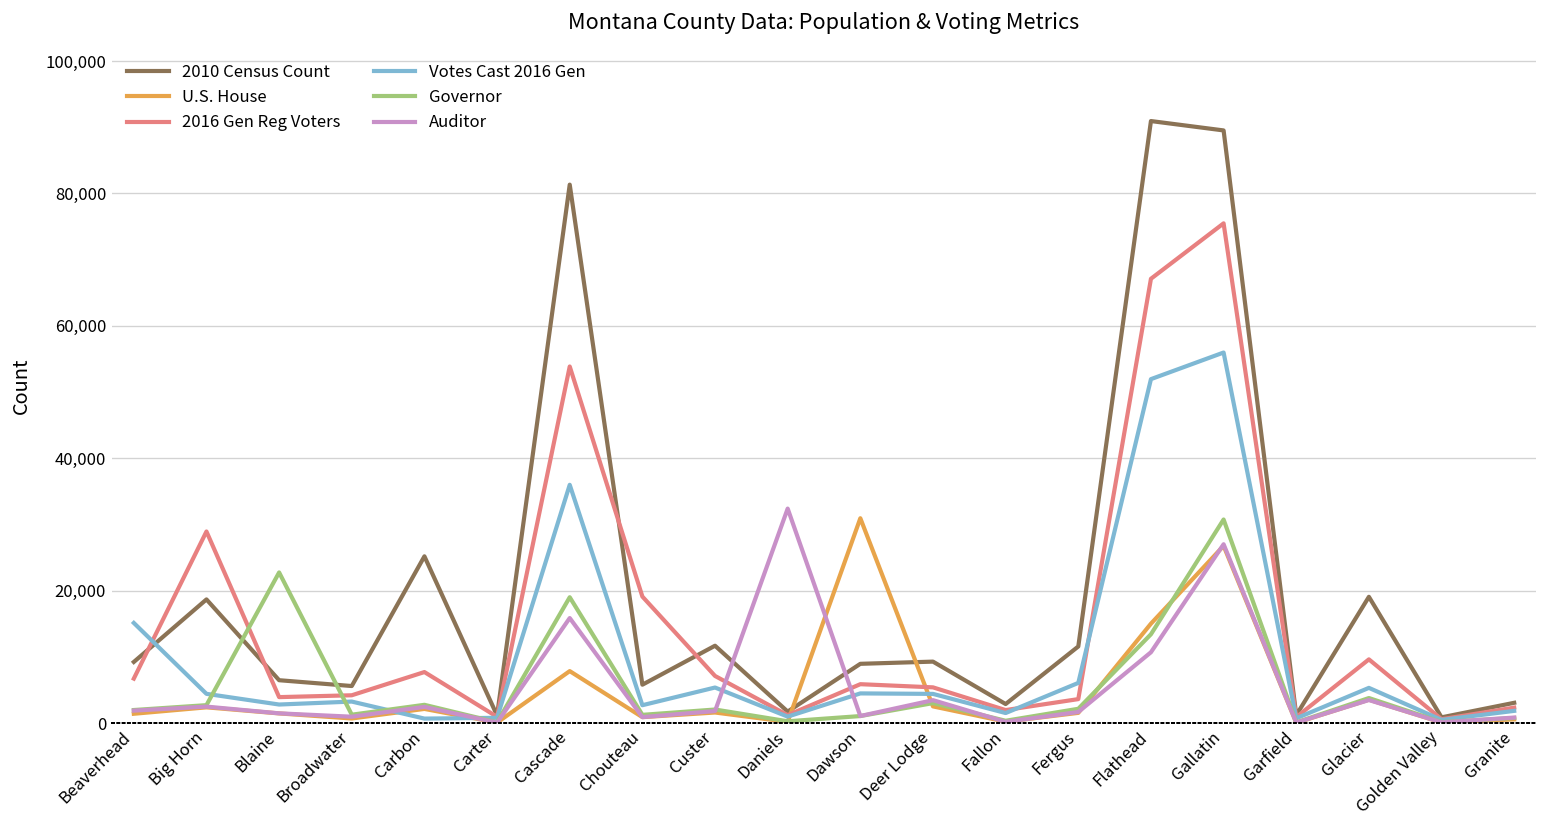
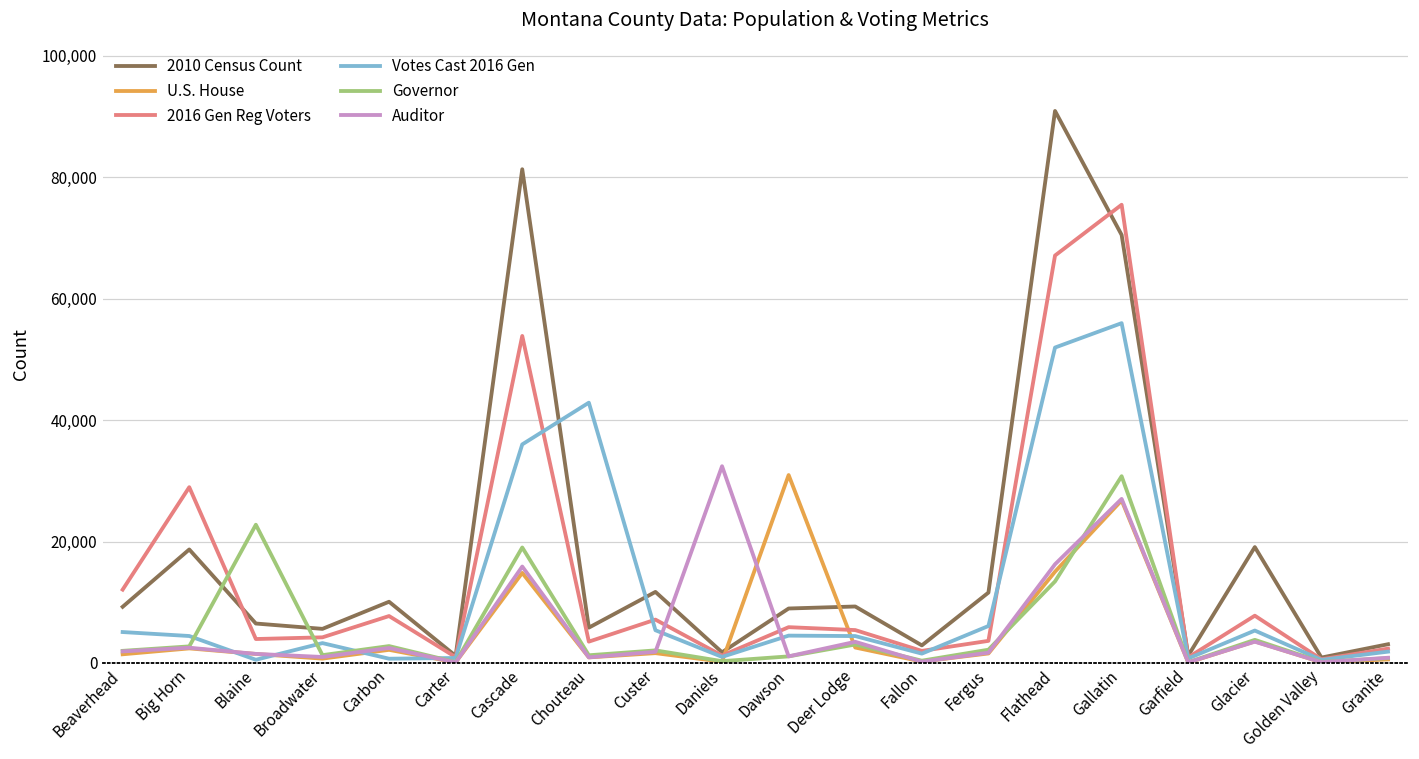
2016 Gen Reg Voters, Beaverhead: 7,000 -> 12,000
Votes Cast 2016 Gen, Beaverhead: 15,000 -> 5,000
Votes Cast 2016 Gen, Blaine: 3,000 -> 1,000
2010 Census Count, Carbon: 25,000 -> 10,000
U.S. House, Cascade: 8,000 -> 15,000
2016 Gen Reg Voters, Chouteau: 19,000 -> 4,000
Votes Cast 2016 Gen, Chouteau: 3,000 -> 43,000
Auditor, Flathead: 11,000 -> 16,000
2010 Census Count, Gallatin: 90,000 -> 71,000
2016 Gen Reg Voters, Glacier: 10,000 -> 8,000
